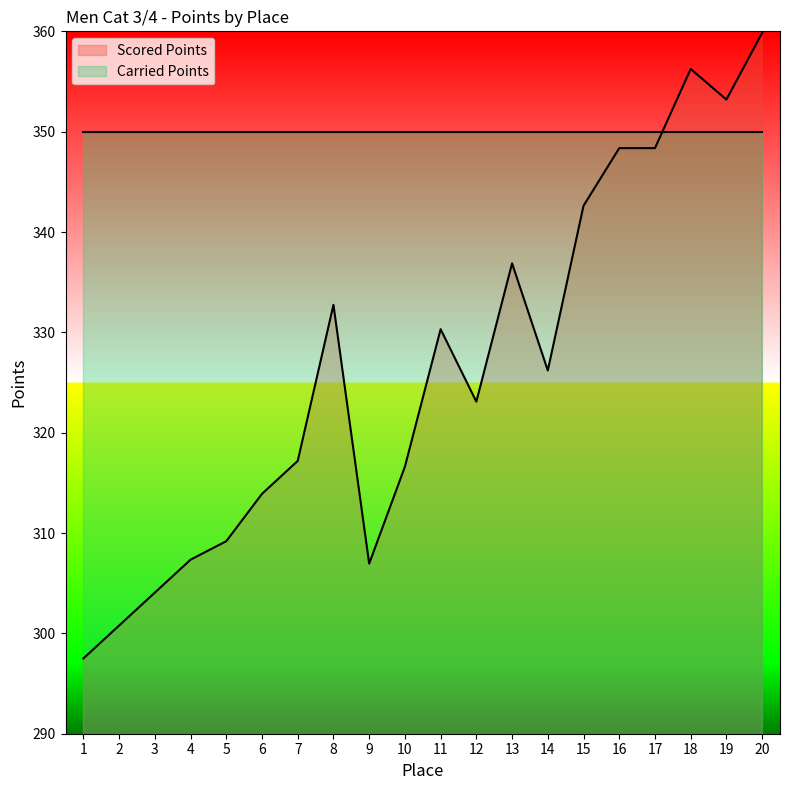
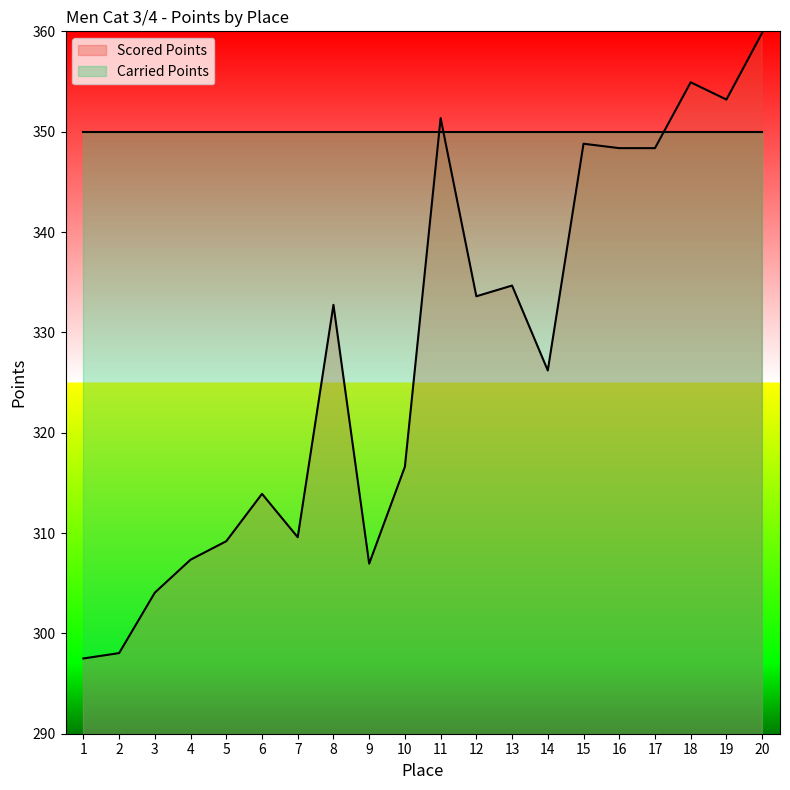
Scored Points, 2: 300.8 -> 298.0
Scored Points, 7: 317.2 -> 309.6
Scored Points, 11: 330.3 -> 351.4
Scored Points, 12: 323.1 -> 333.6
Scored Points, 13: 336.9 -> 334.7
Scored Points, 15: 342.6 -> 348.8
Scored Points, 18: 356.2 -> 354.9
